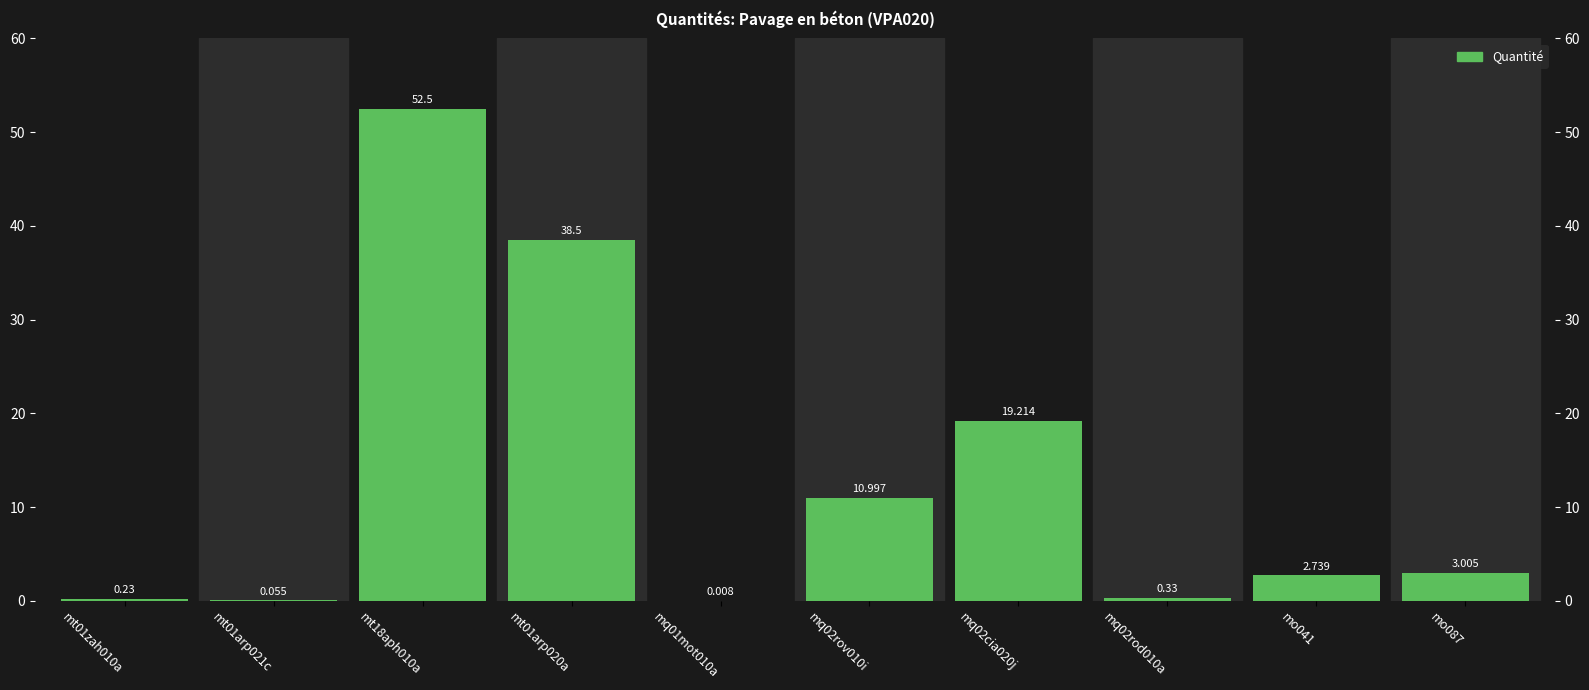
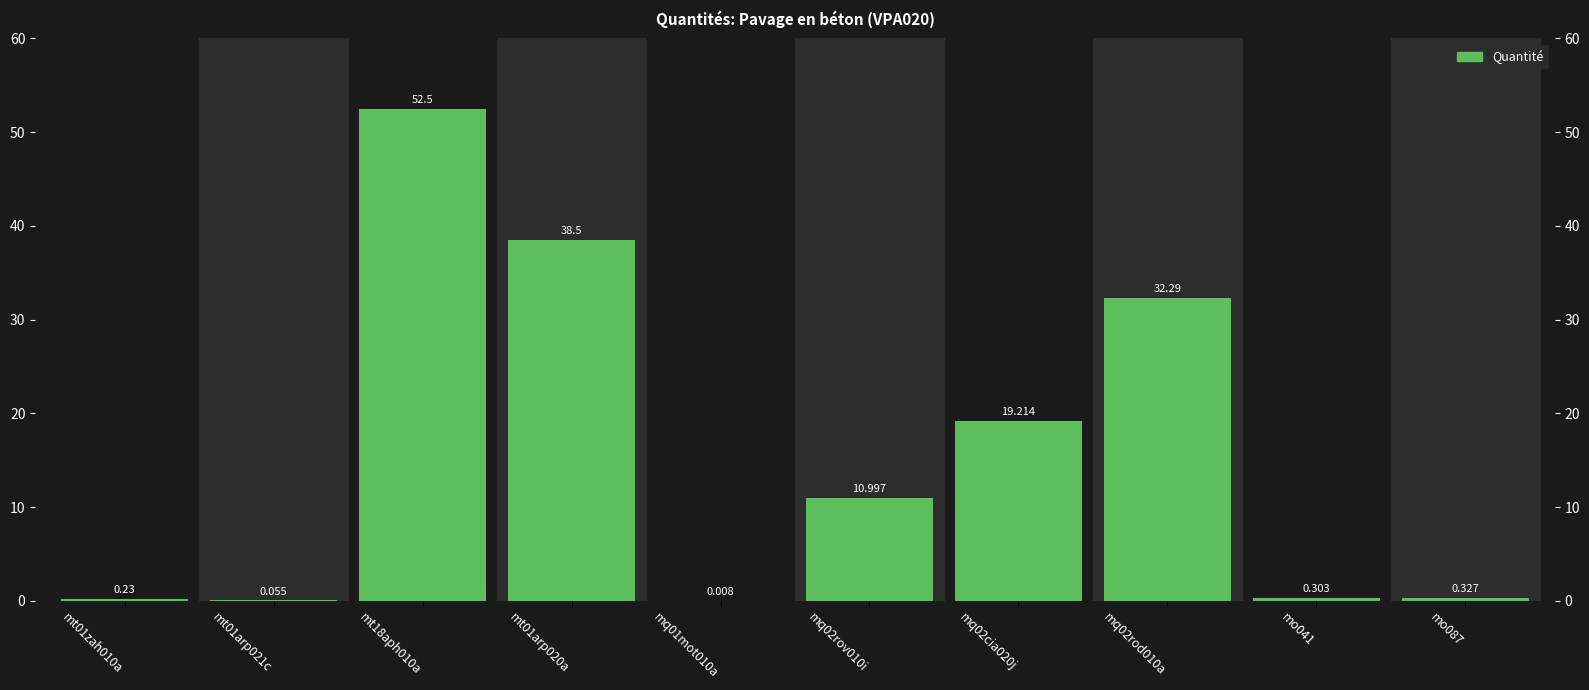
mq02rod010a: 0.33 -> 32.29
mo041: 2.739 -> 0.303
mo087: 3.005 -> 0.327
